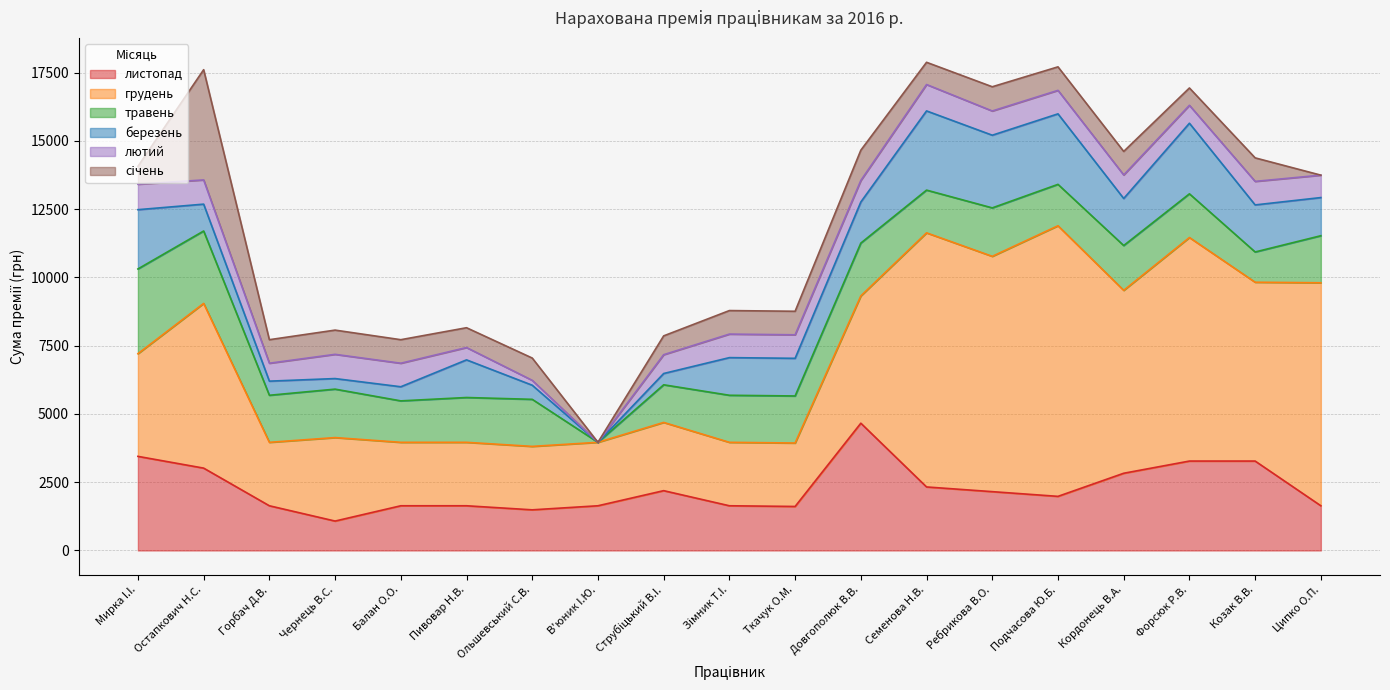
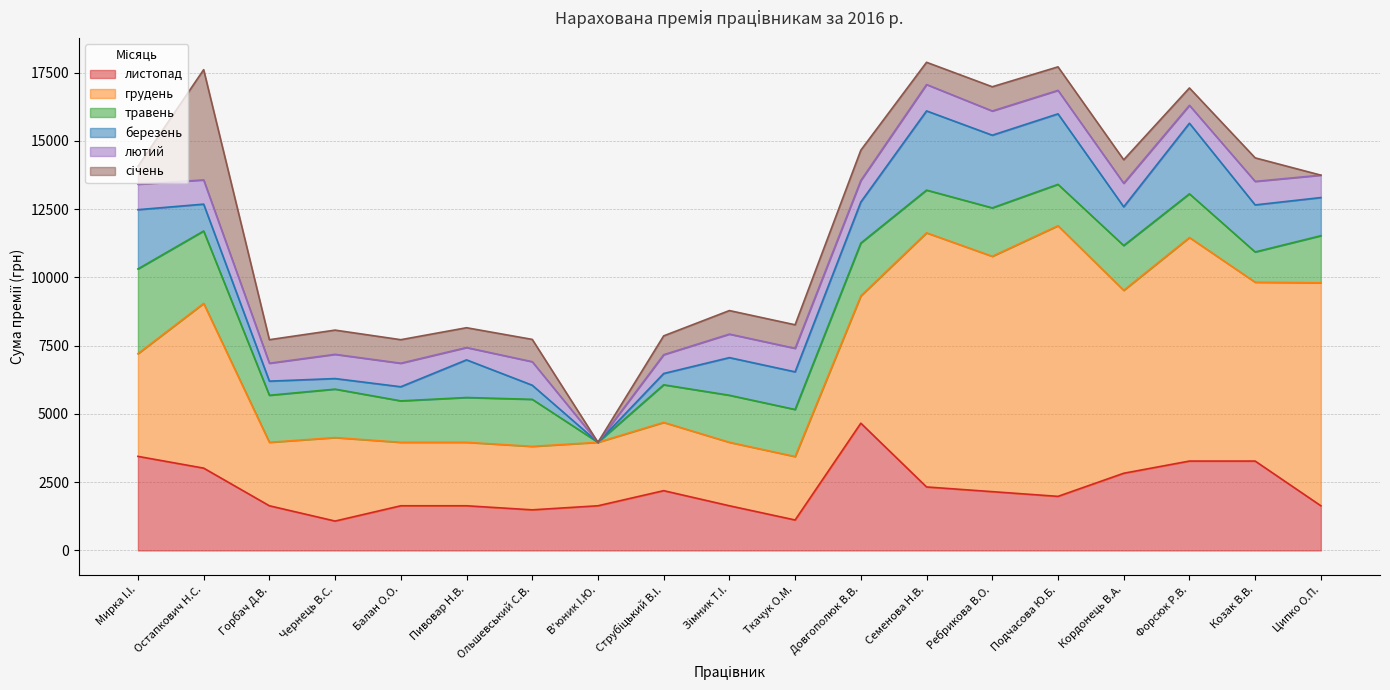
лютий, Ольшевський С.В.: 200 -> 900
листопад, Ткачук О.М.: 1600 -> 1100
березень, Кордонець В.А.: 1700 -> 1400
